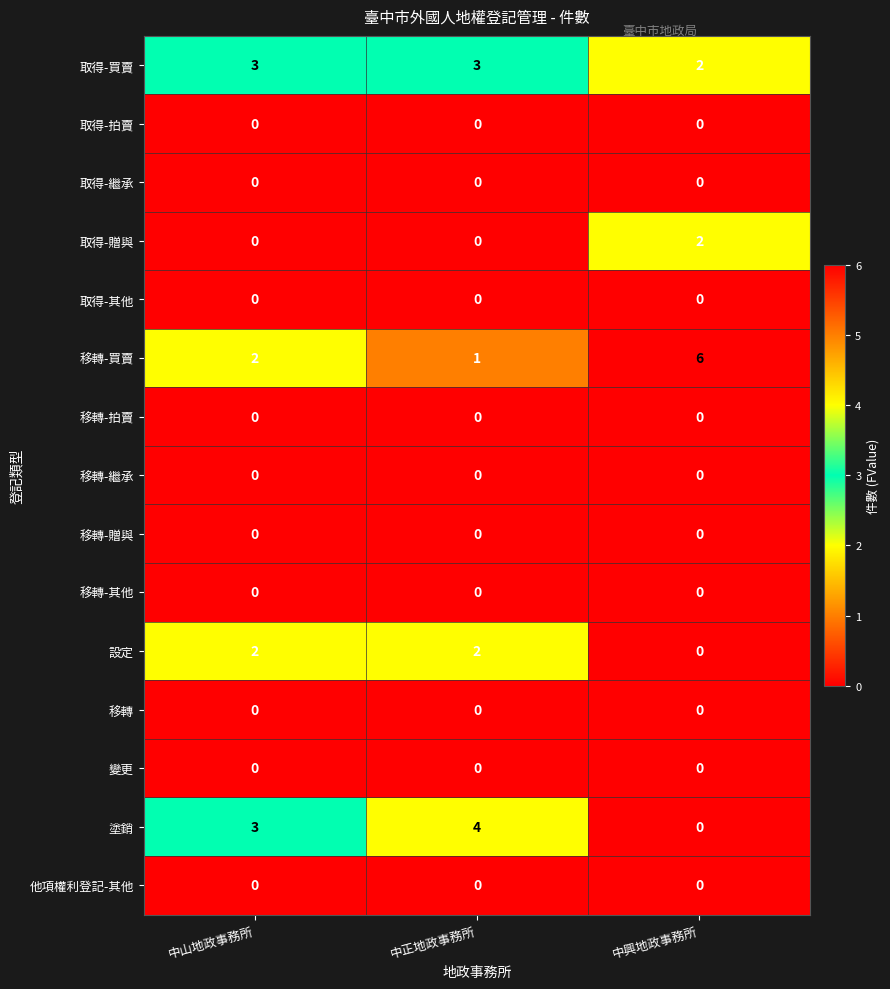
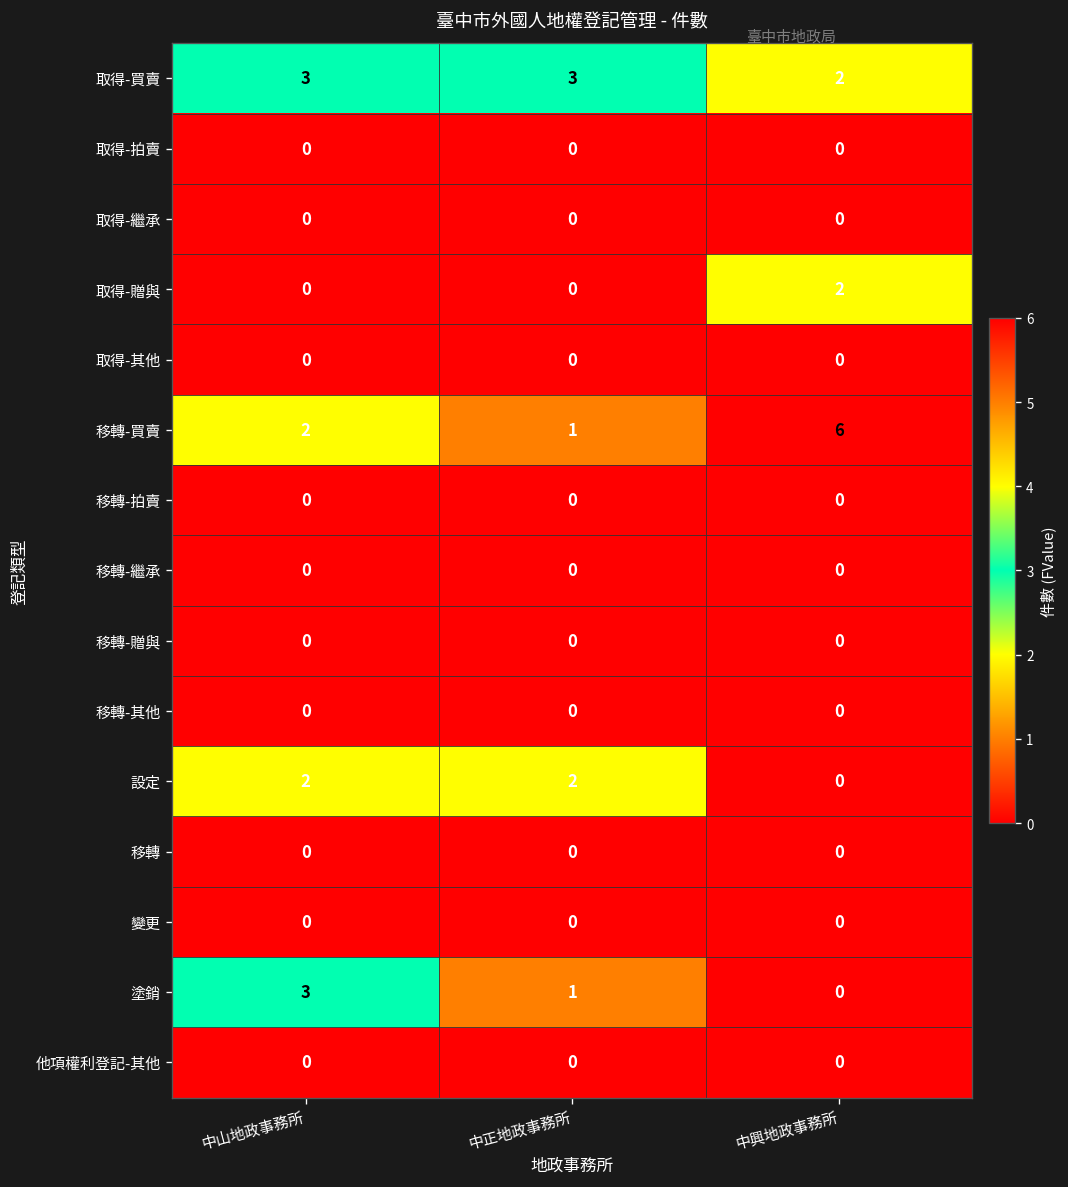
塗銷, 中正地政事務所: 4 -> 1
